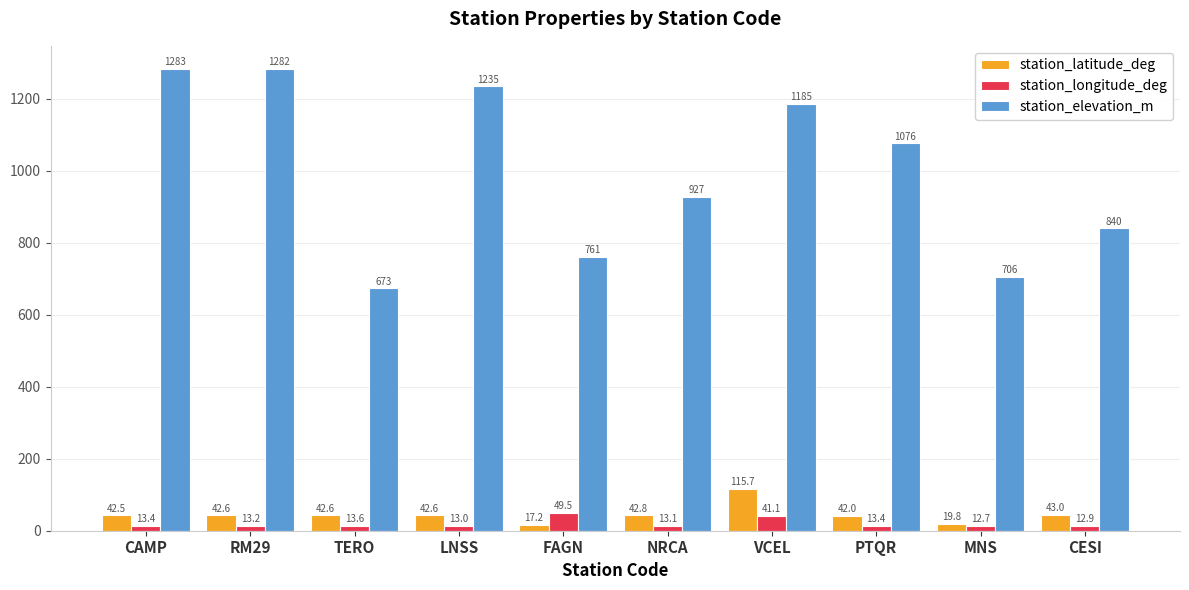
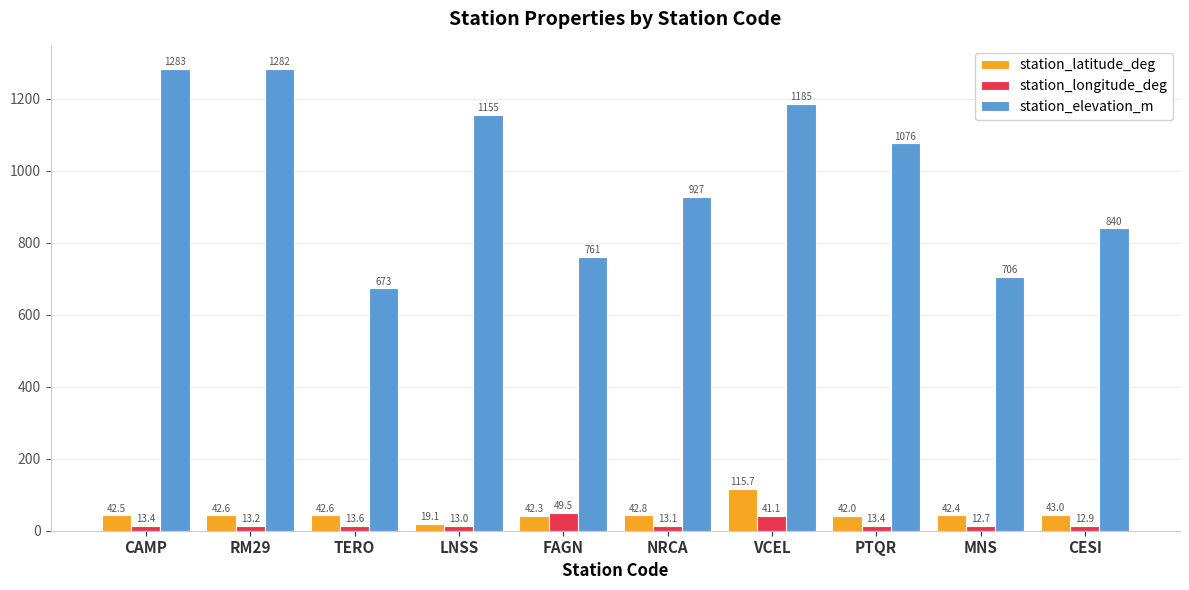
station_latitude_deg, LNSS: 42.6 -> 19.1
station_elevation_m, LNSS: 1235 -> 1155
station_latitude_deg, FAGN: 17.2 -> 42.3
station_latitude_deg, MNS: 19.8 -> 42.4
